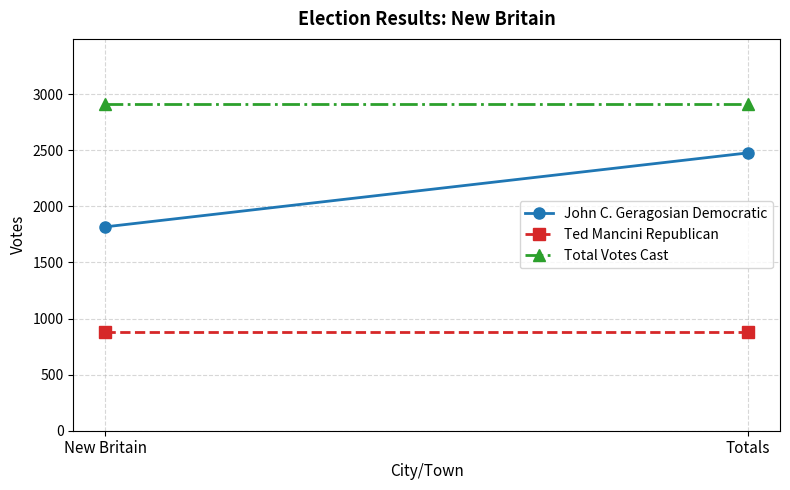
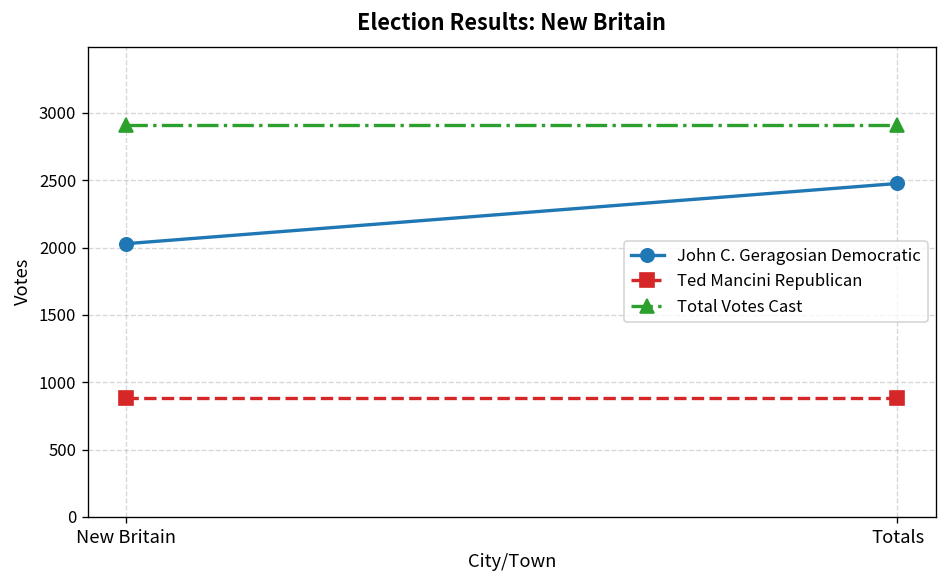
John C. Geragosian Democratic, New Britain: 1820 -> 2030
